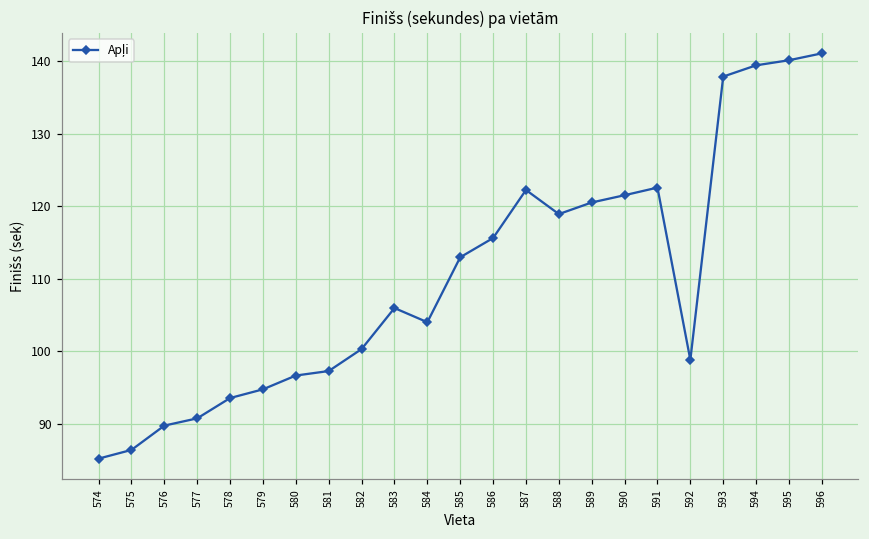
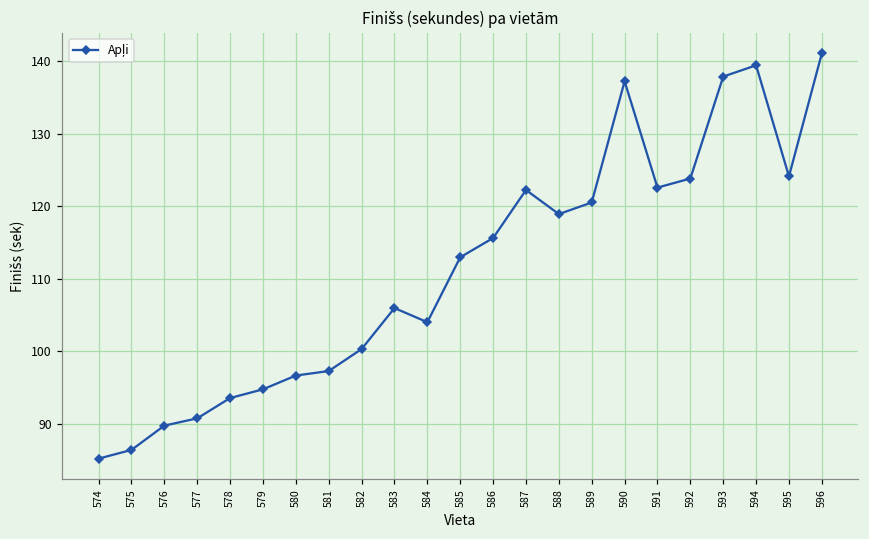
590: 122 -> 137
592: 99 -> 124
595: 140 -> 124
